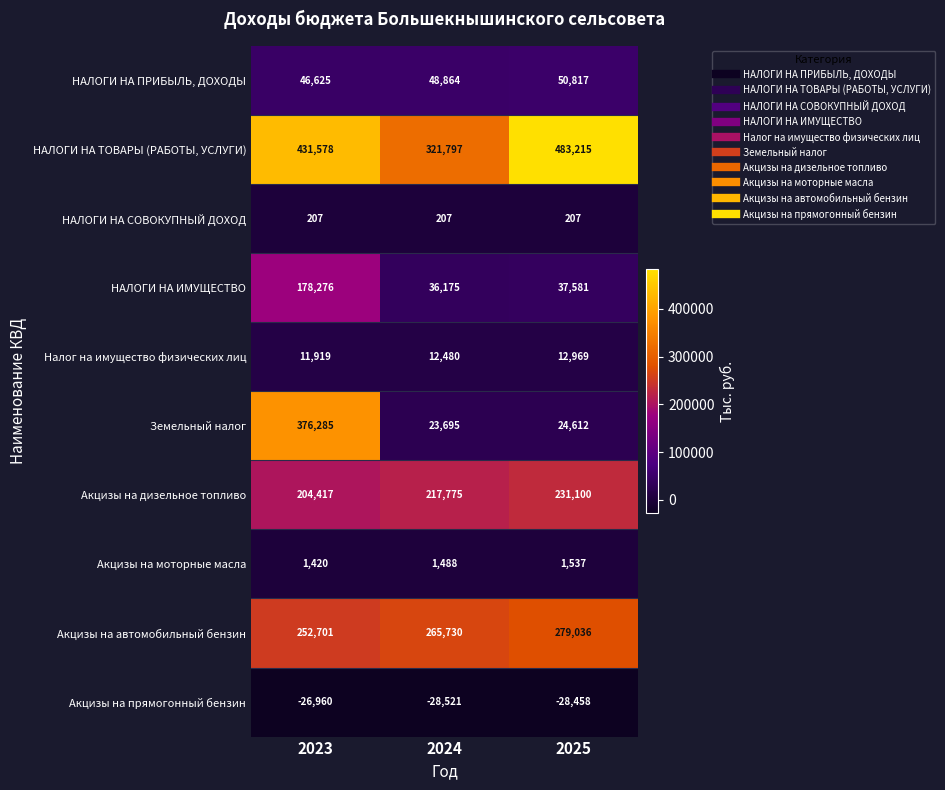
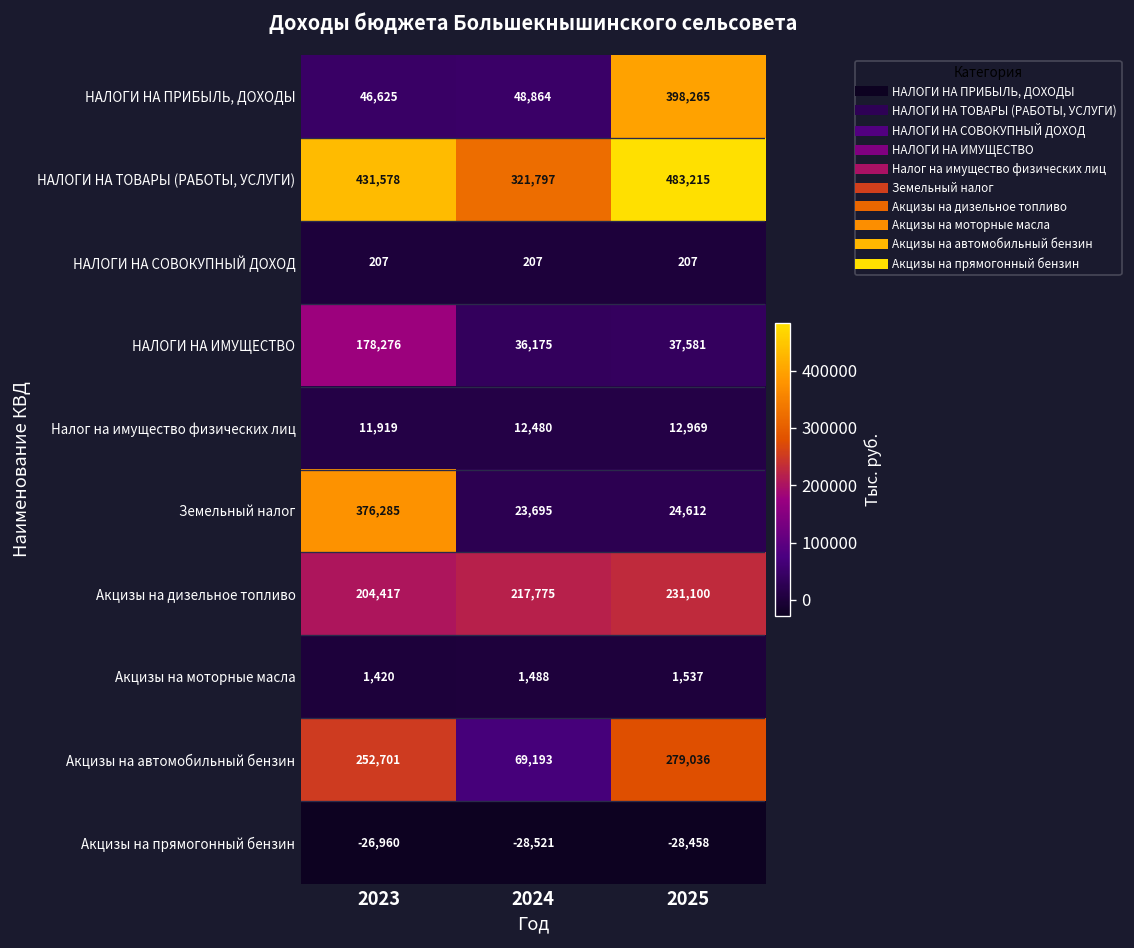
НАЛОГИ НА ПРИБЫЛЬ, ДОХОДЫ, 2025: 50,817 -> 398,265
Акцизы на автомобильный бензин, 2024: 265,730 -> 69,193
